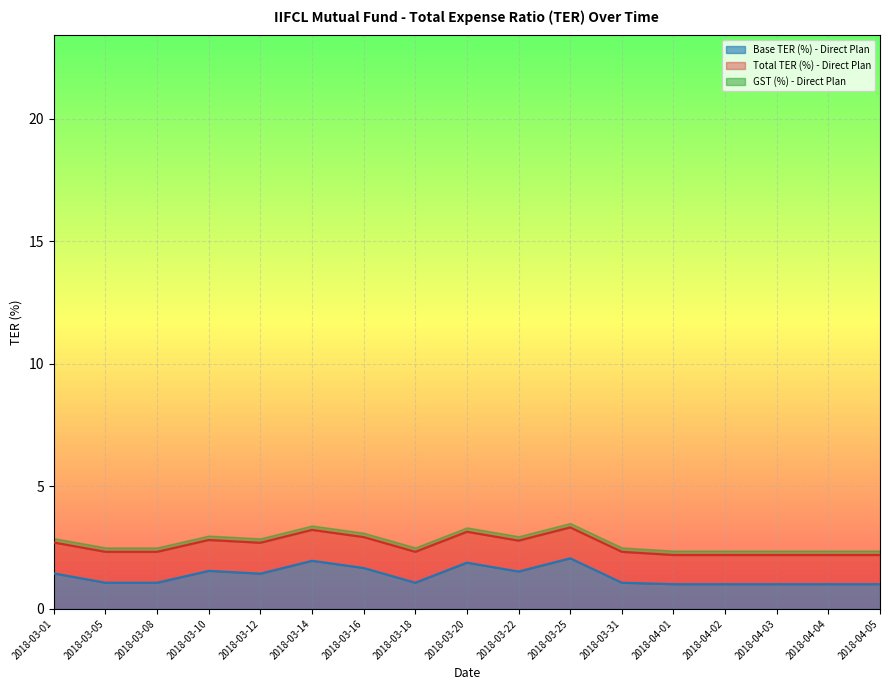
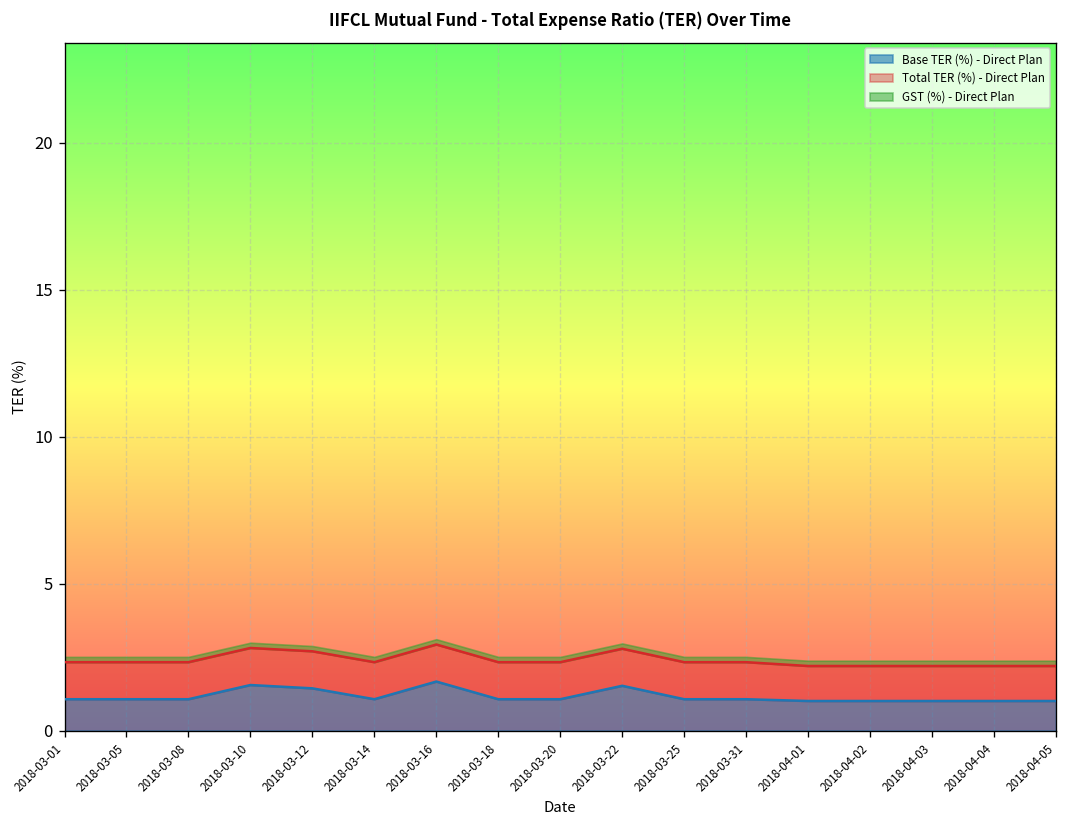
Base TER (%) - Direct Plan, 2018-03-01: 1.4 -> 1.1
Base TER (%) - Direct Plan, 2018-03-14: 2.0 -> 1.1
Base TER (%) - Direct Plan, 2018-03-20: 1.9 -> 1.1
Base TER (%) - Direct Plan, 2018-03-25: 2.1 -> 1.1
